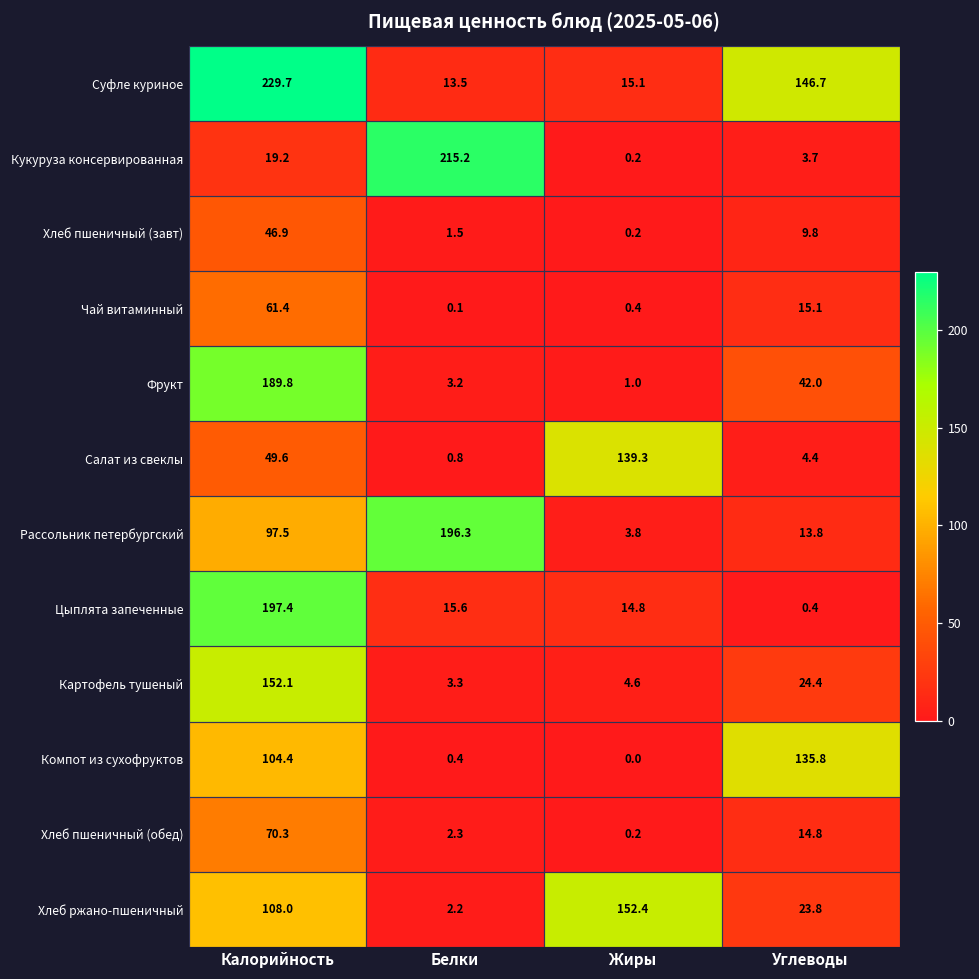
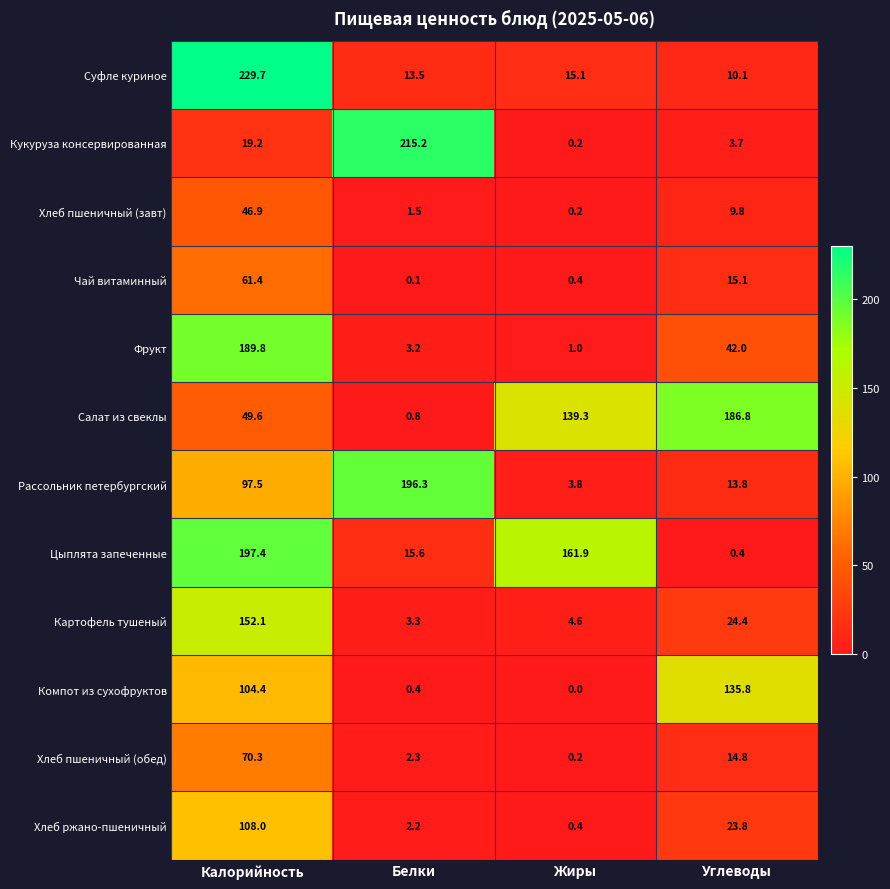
Суфле куриное, Углеводы: 146.7 -> 10.1
Салат из свеклы, Углеводы: 4.4 -> 186.8
Цыплята запеченные, Жиры: 14.8 -> 161.9
Хлеб ржано-пшеничный, Жиры: 152.4 -> 0.4
